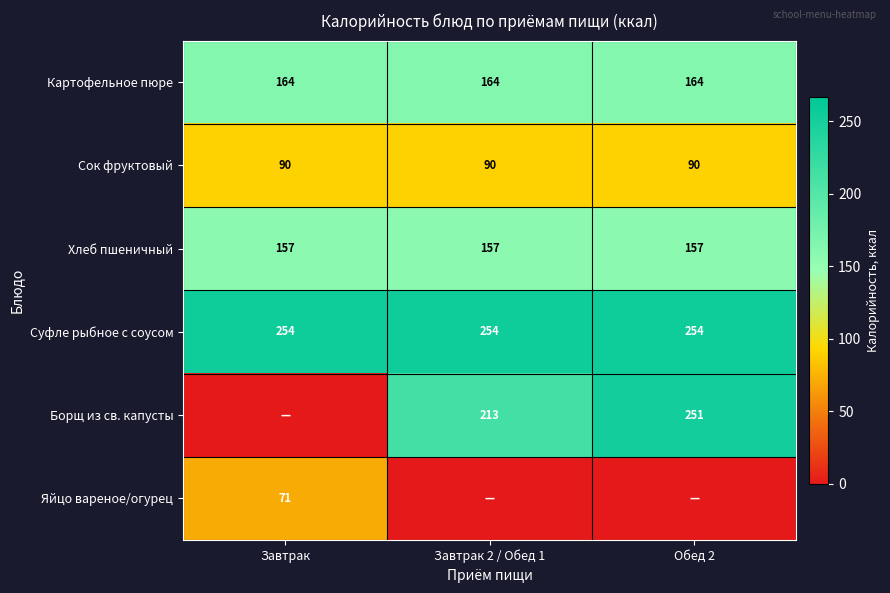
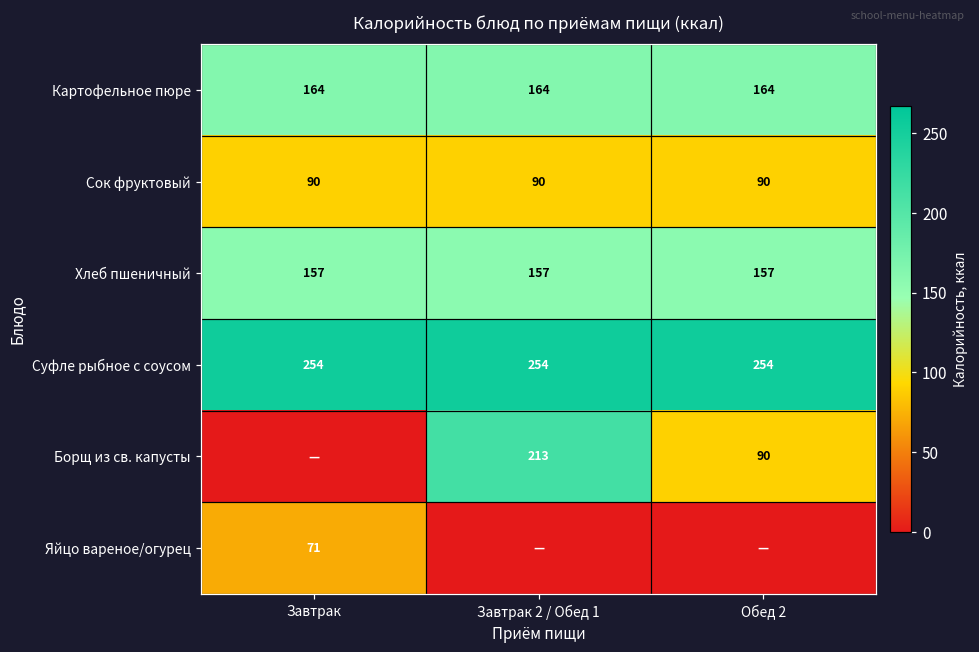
Борщ из св. капусты, Обед 2: 251 -> 90
